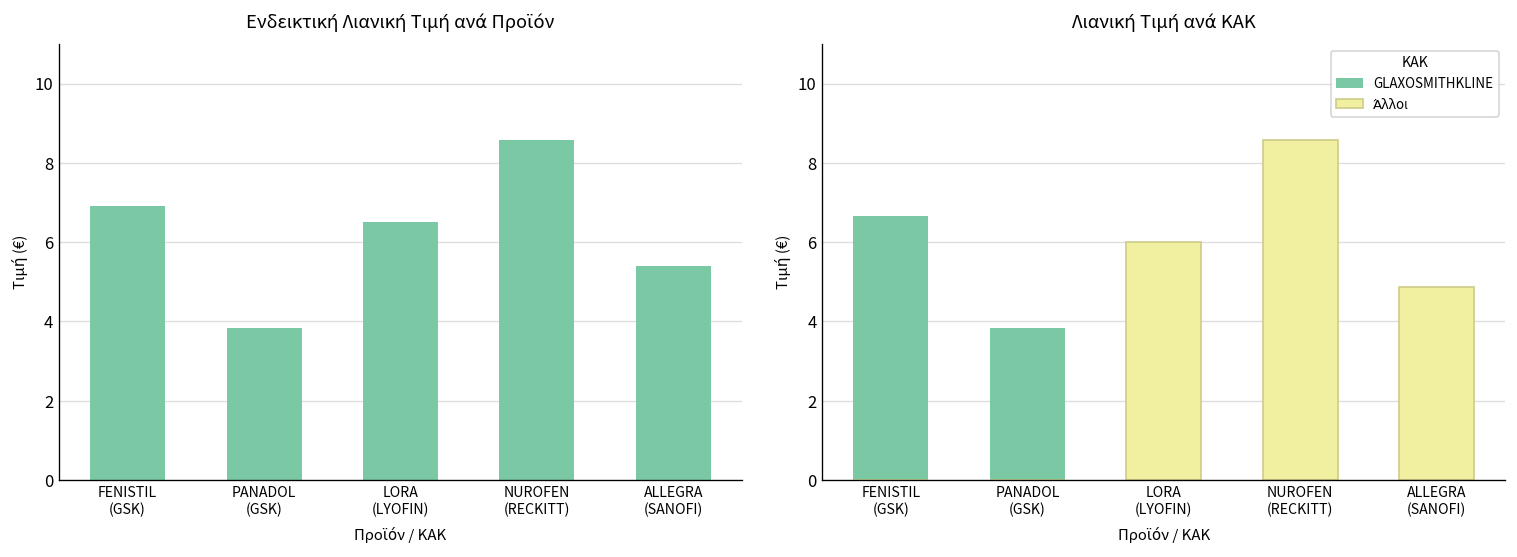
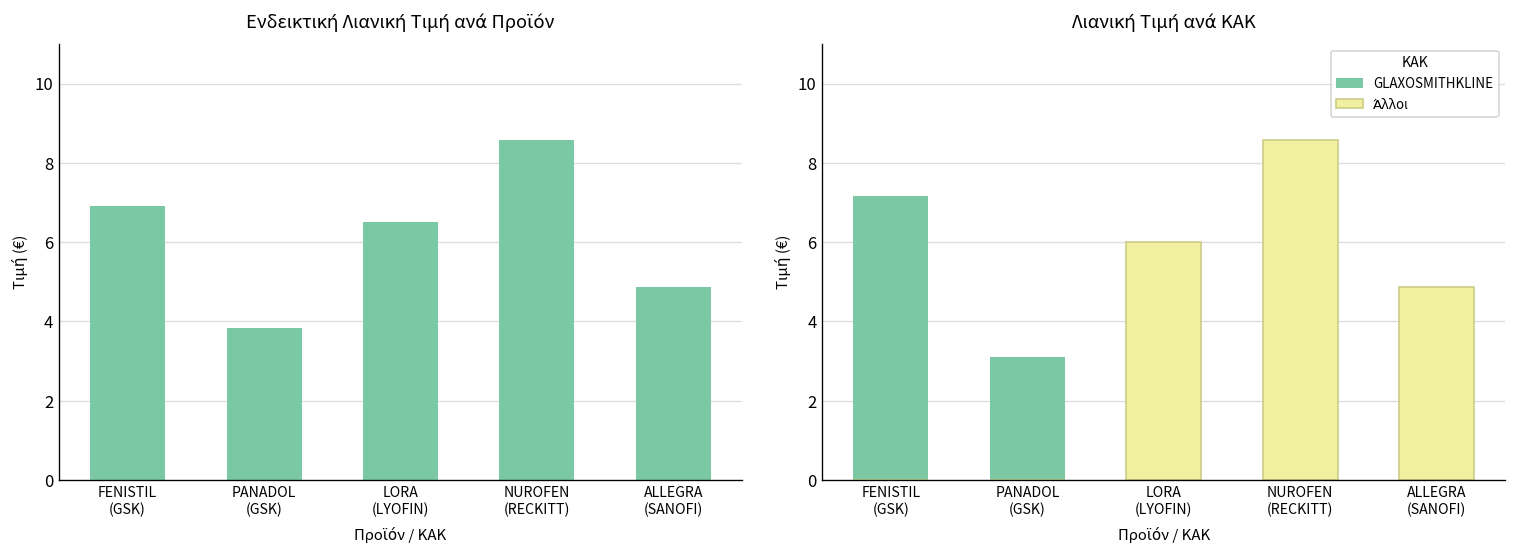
Ενδεικτική Λιανική Τιμή ανά Προϊόν, ALLEGRA (SANOFI): 5.4 -> 4.9
Λιανική Τιμή ανά KAK, GLAXOSMITHKLINE, FENISTIL (GSK): 6.7 -> 7.2
Λιανική Τιμή ανά KAK, GLAXOSMITHKLINE, PANADOL (GSK): 3.8 -> 3.1
